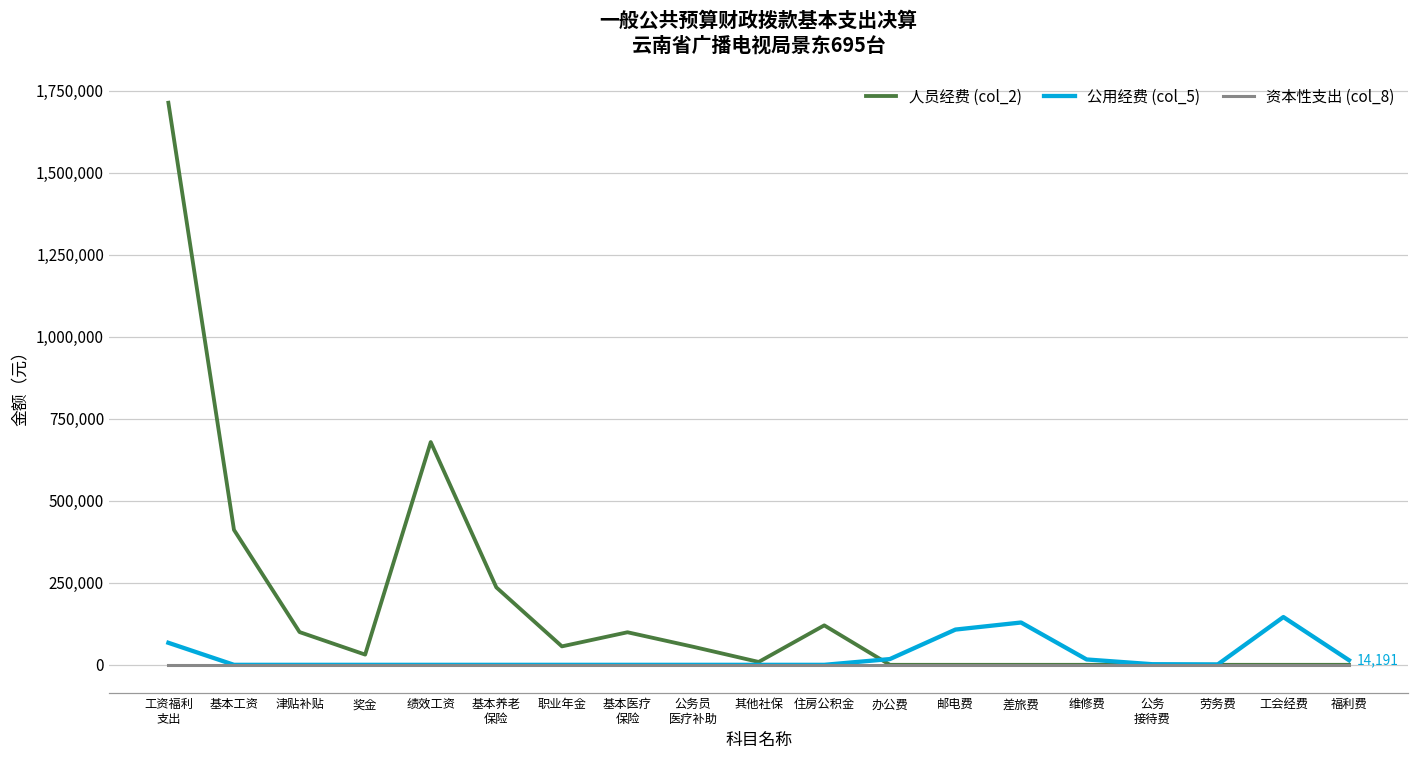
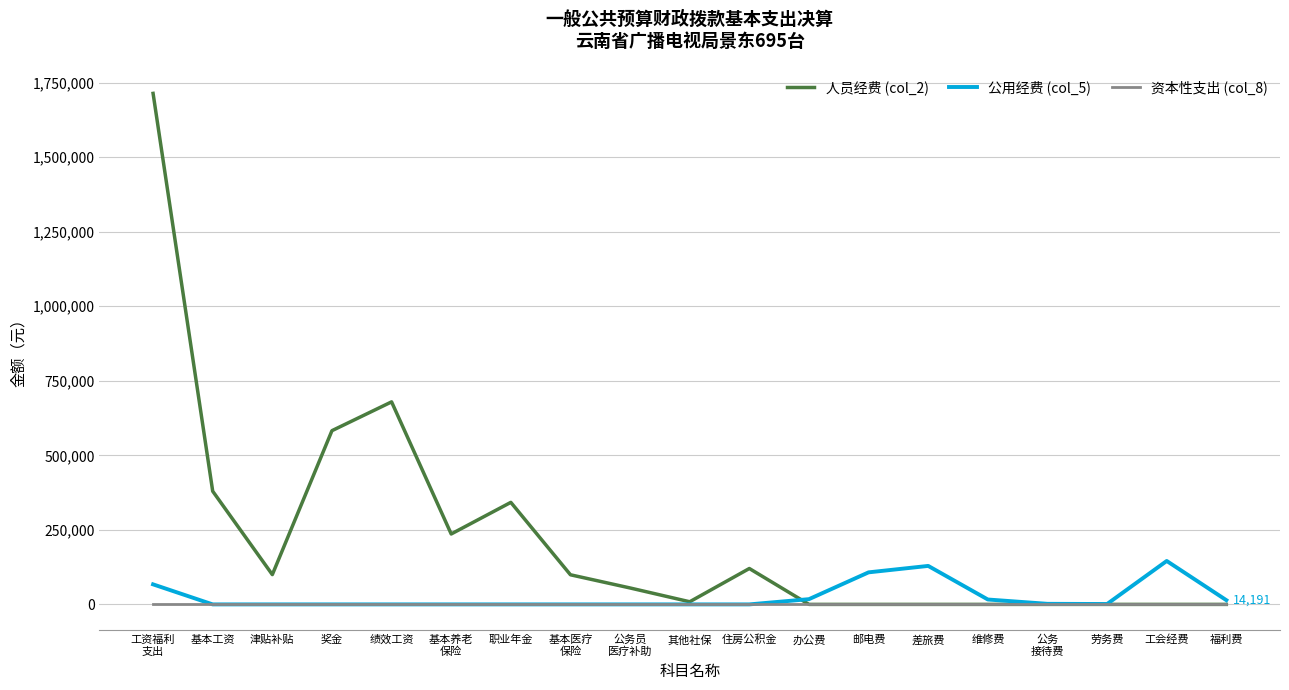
人员经费 (col_2), 基本工资: 410,000 -> 380,000
人员经费 (col_2), 奖金: 30,000 -> 580,000
人员经费 (col_2), 职业年金: 60,000 -> 340,000
